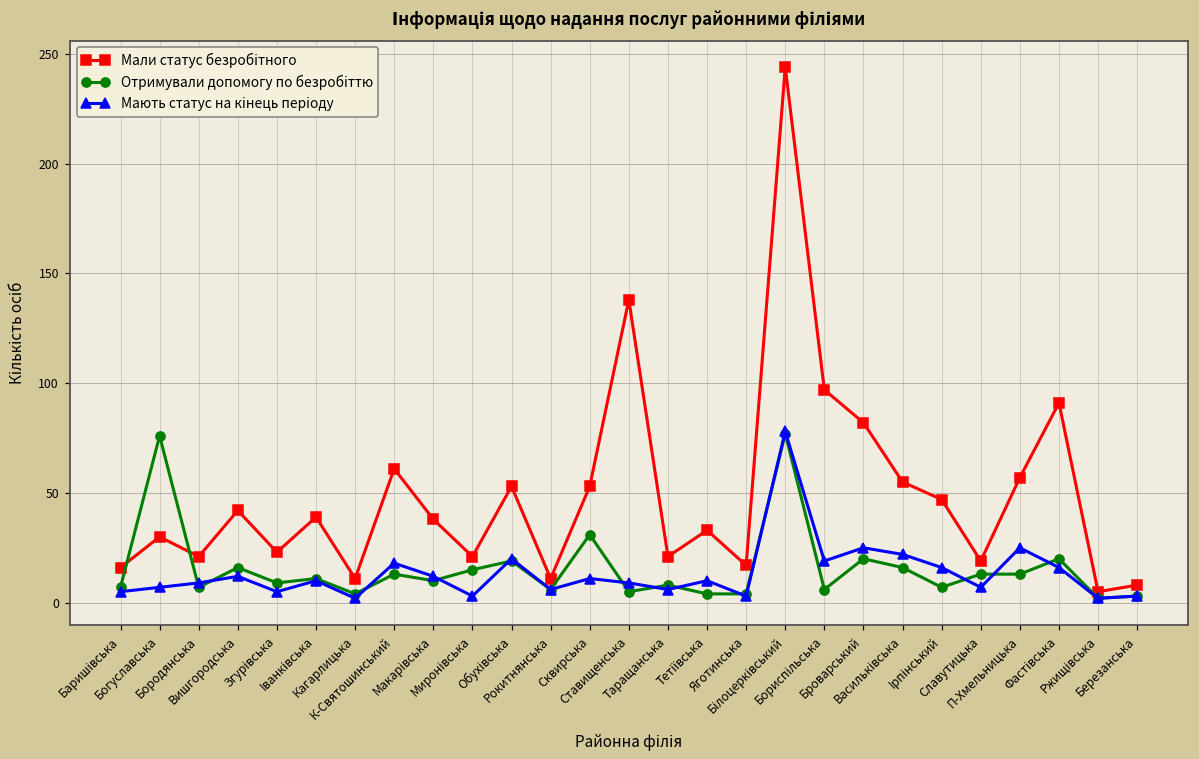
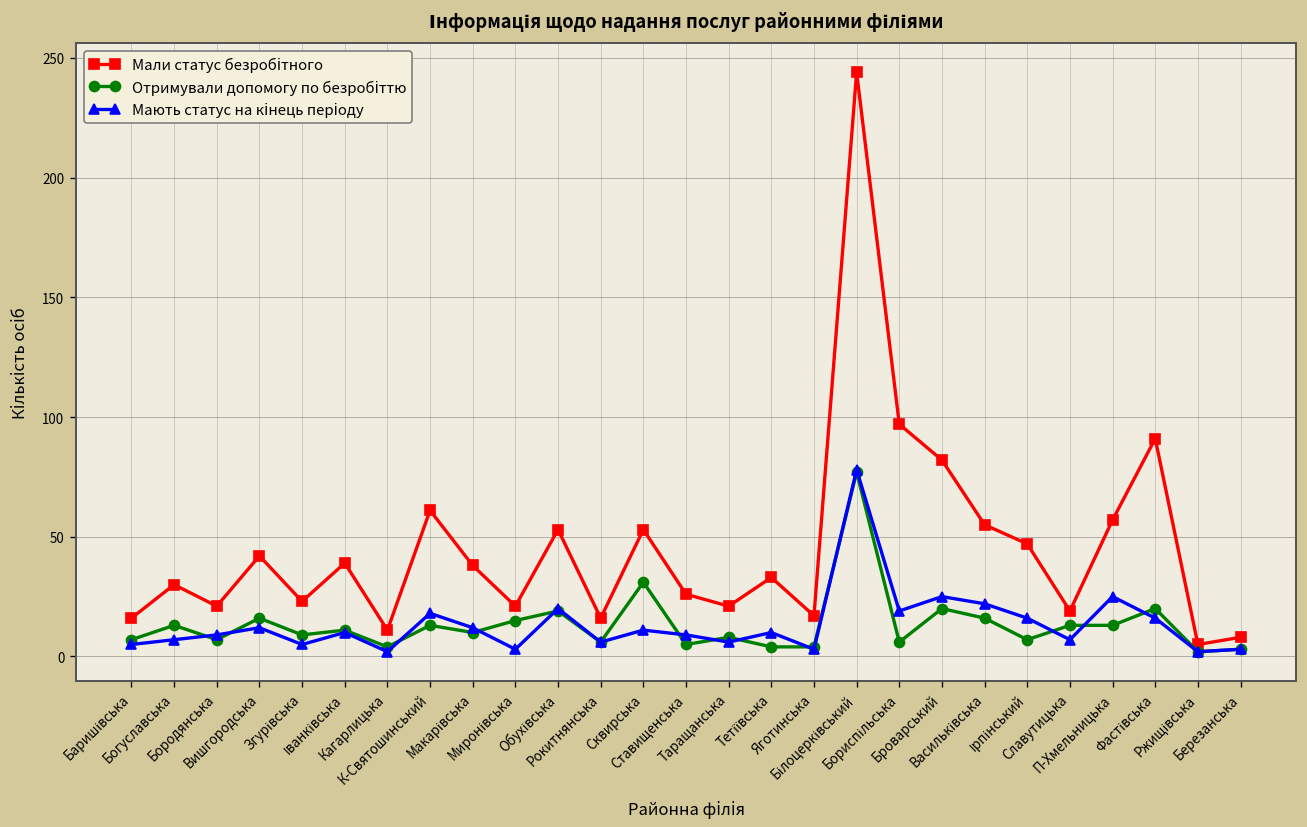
Отримували допомогу по безробіттю, Богуславська: 76 -> 13
Мали статус безробітного, Рокитнянська: 11 -> 16
Мали статус безробітного, Ставищенська: 138 -> 26
